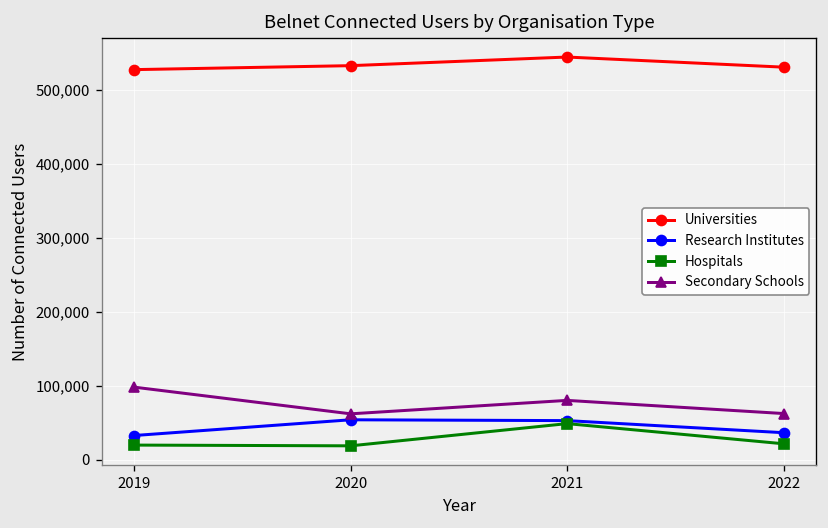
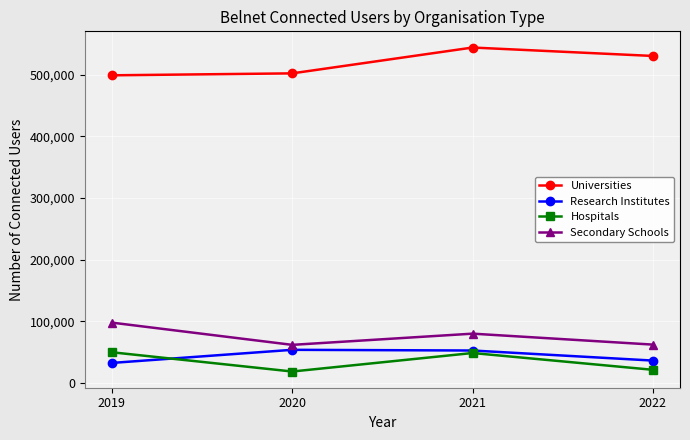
Universities, 2019: 530,000 -> 500,000
Hospitals, 2019: 20,000 -> 50,000
Universities, 2020: 530,000 -> 500,000
